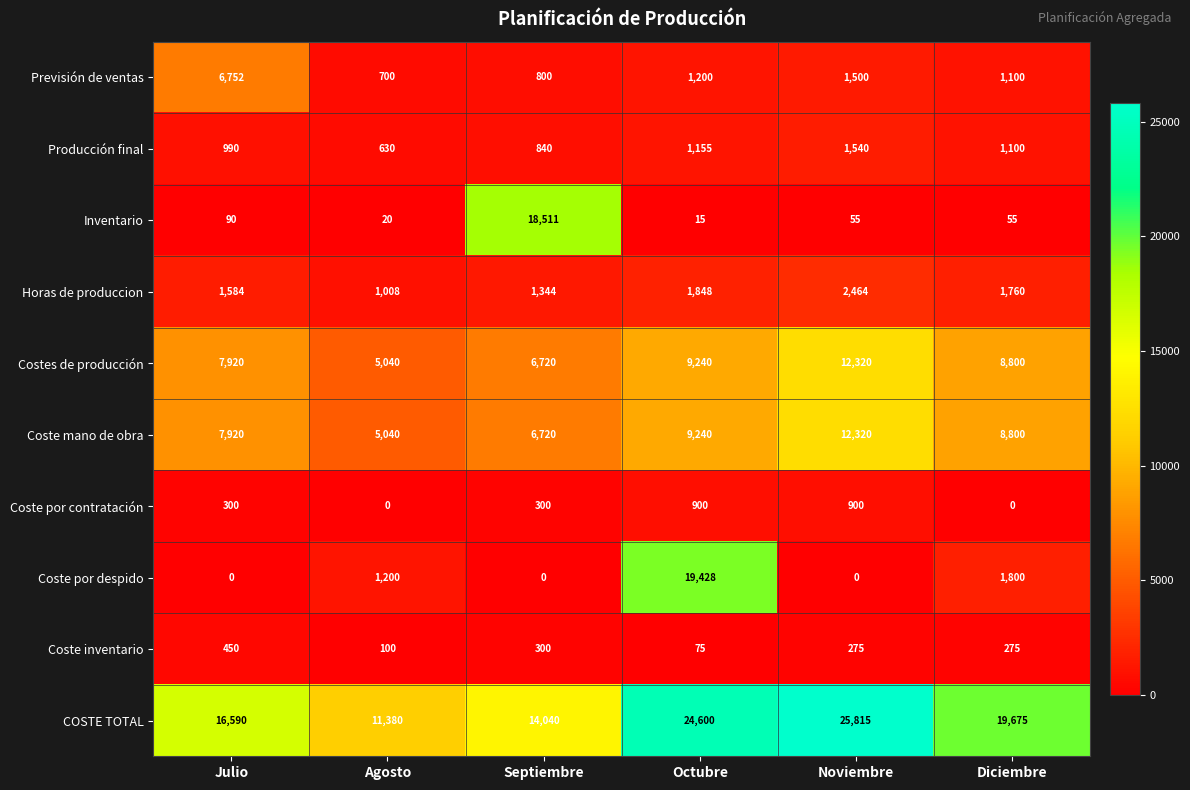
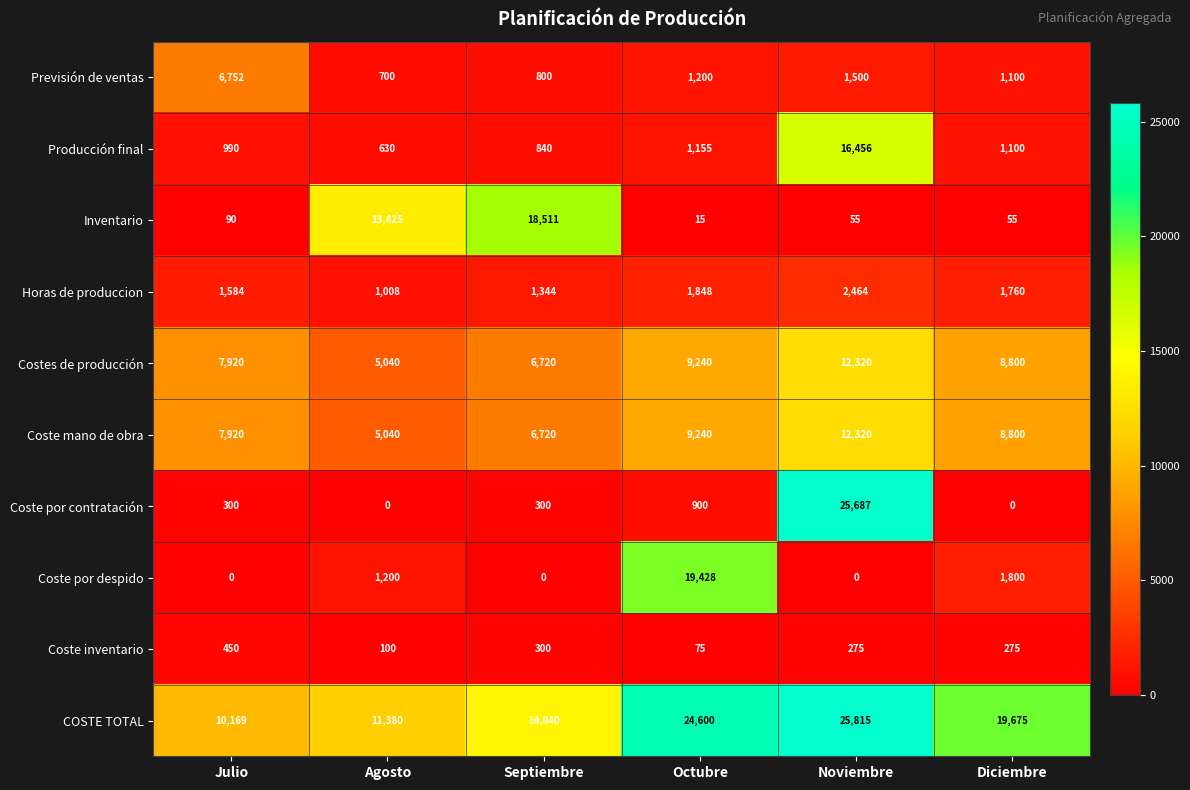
Producción final, Noviembre: 1,540 -> 16,456
Inventario, Agosto: 20 -> 13,425
Coste por contratación, Noviembre: 900 -> 25,687
COSTE TOTAL, Julio: 16,590 -> 10,169
